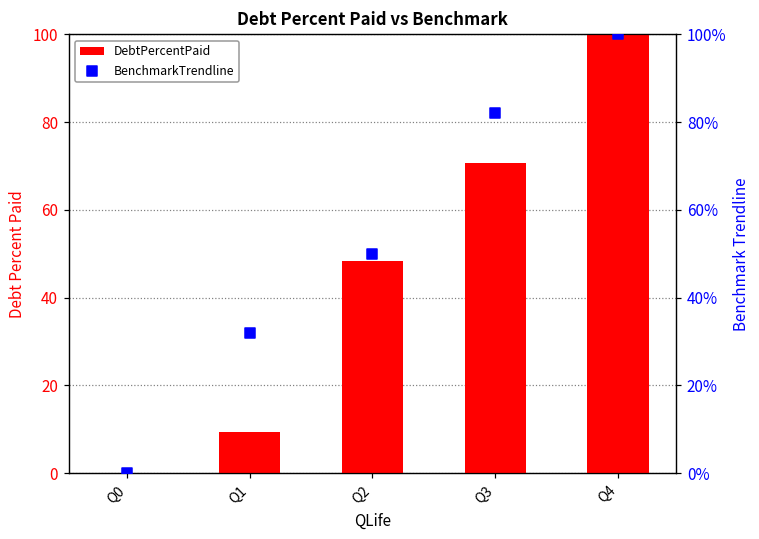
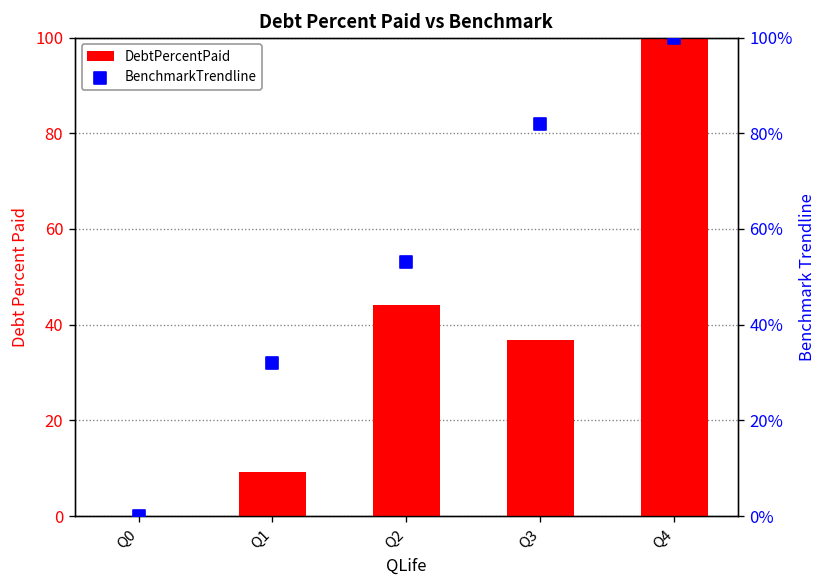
DebtPercentPaid, Q2: 48 -> 44
DebtPercentPaid, Q3: 71 -> 37
BenchmarkTrendline, Q2: 50% -> 53%
